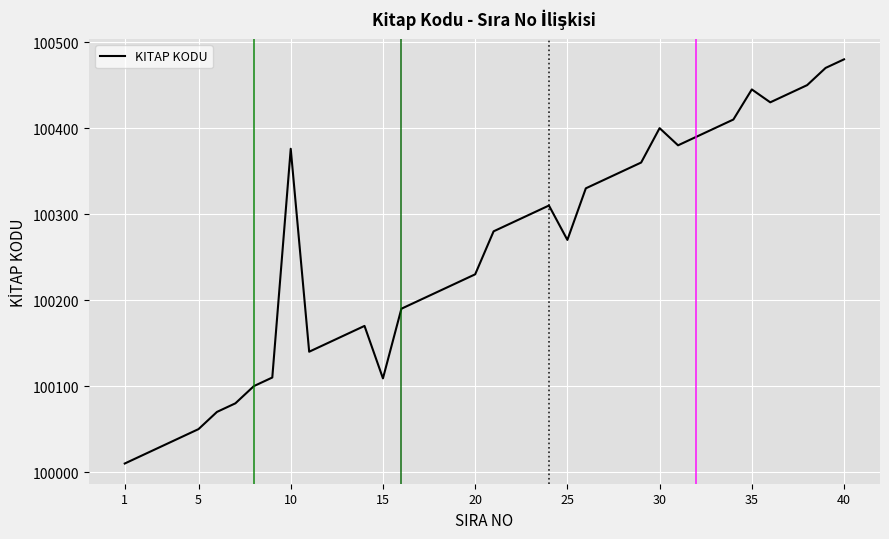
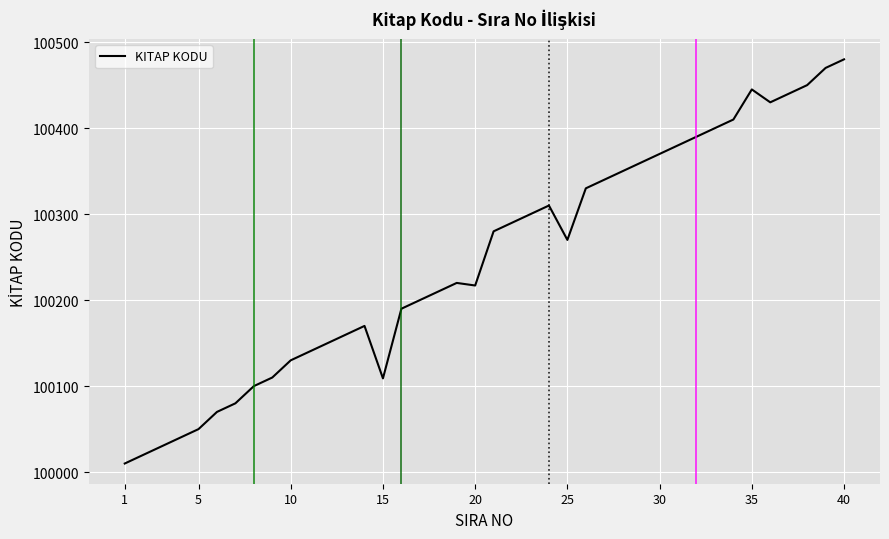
10: 100380 -> 100130
20: 100230 -> 100220
30: 100400 -> 100370
